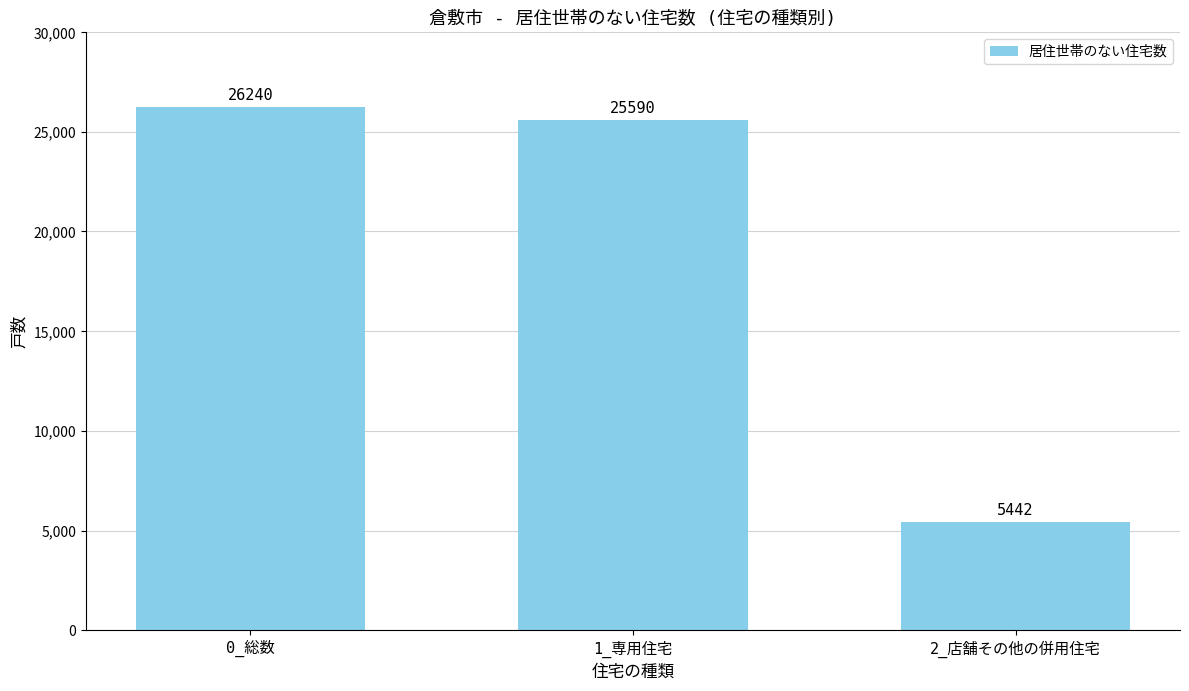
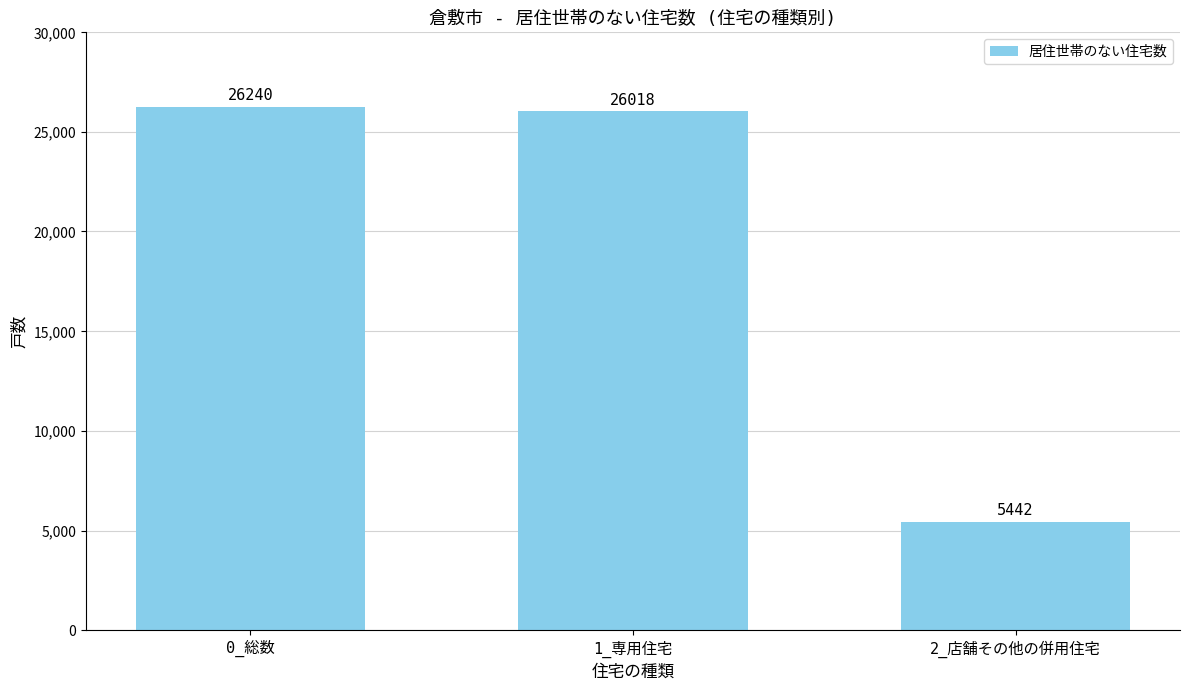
1_専用住宅: 25590 -> 26018
